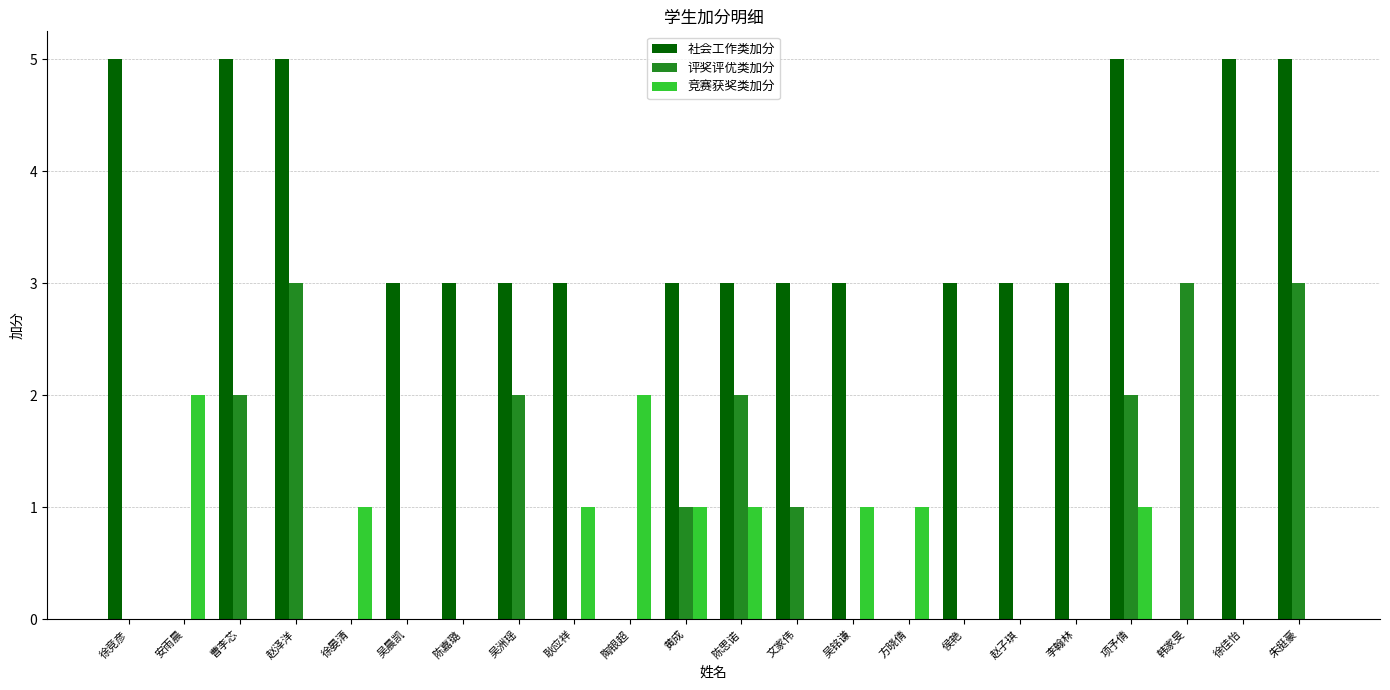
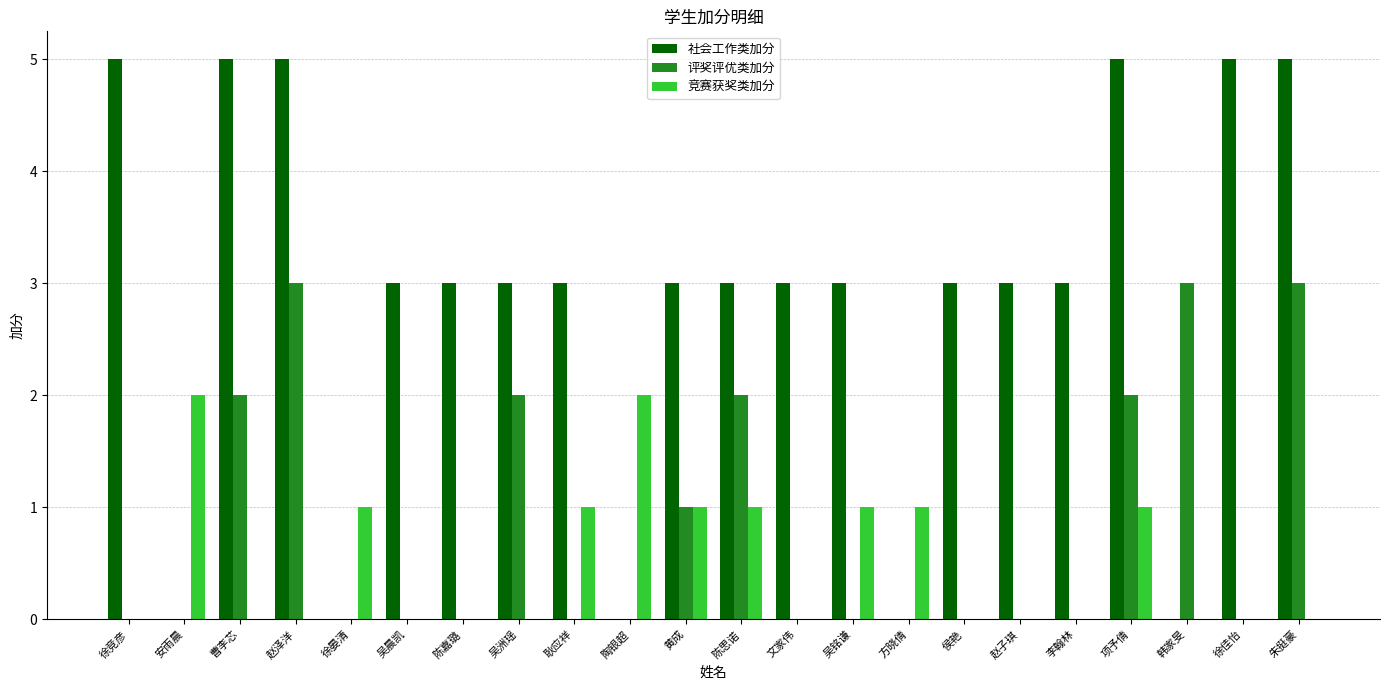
评奖评优类加分, 文家伟: 1 -> 0
